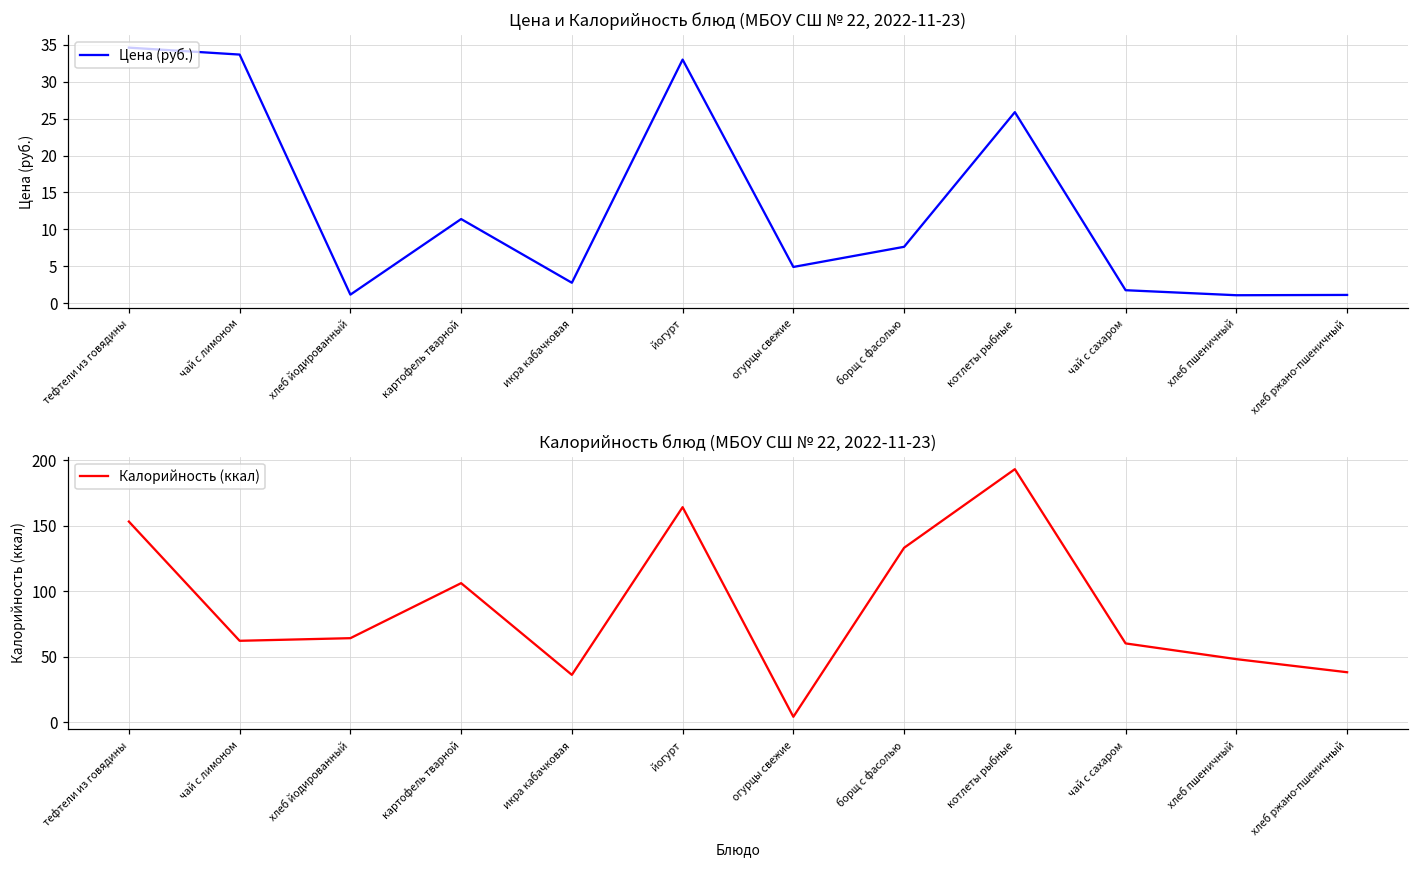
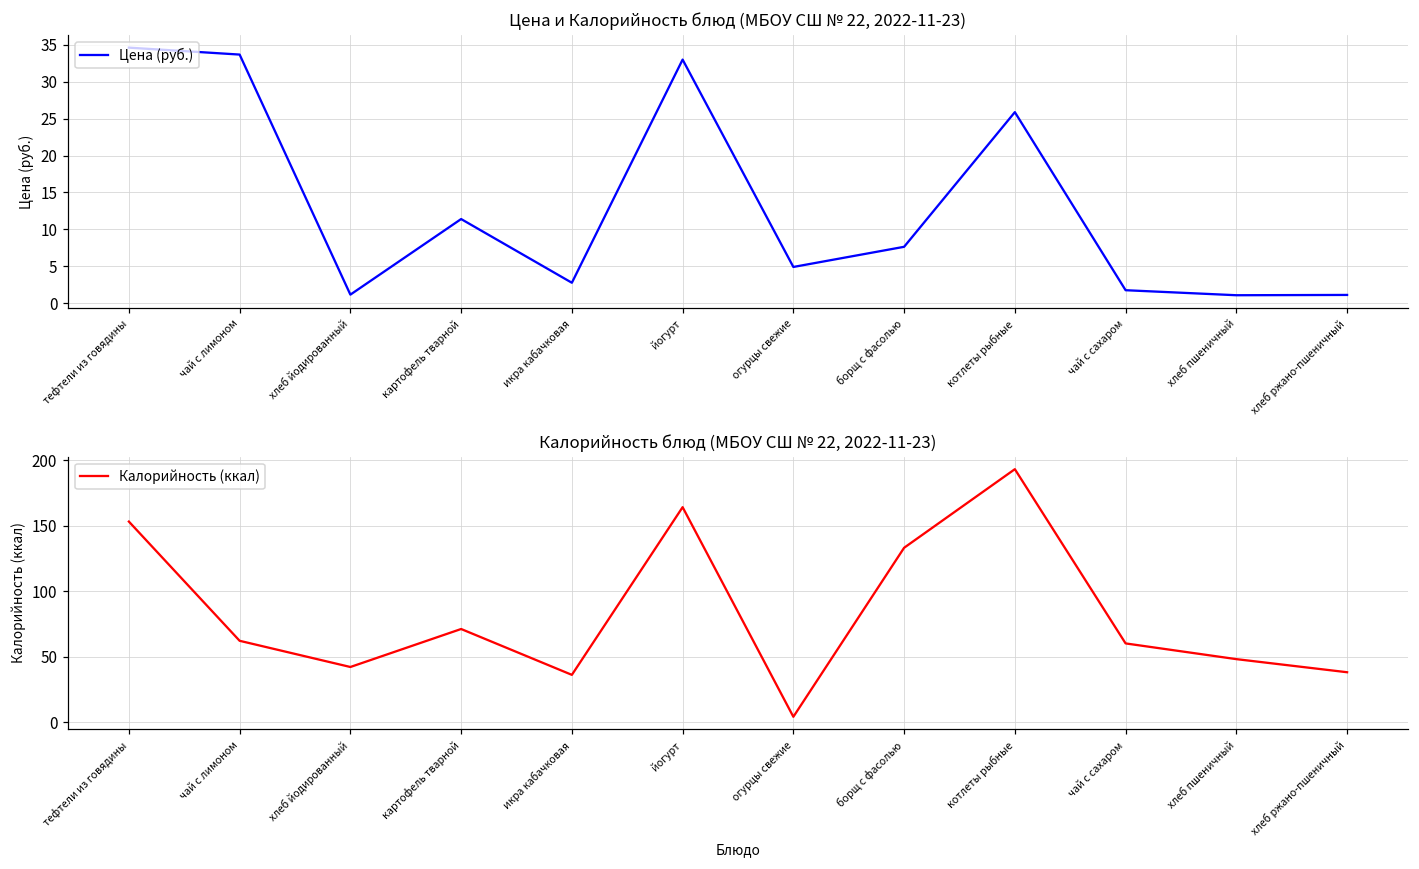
Калорийность блюд (МБОУ СШ № 22, 2022-11-23), хлеб йодированный: 64 -> 42
Калорийность блюд (МБОУ СШ № 22, 2022-11-23), картофель тварной: 106 -> 71
